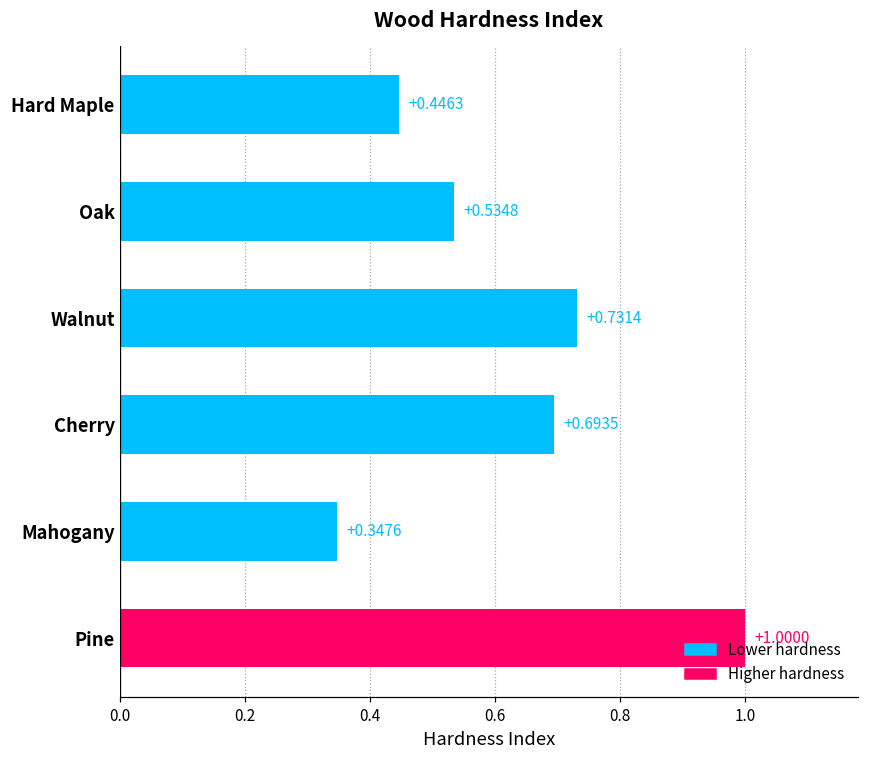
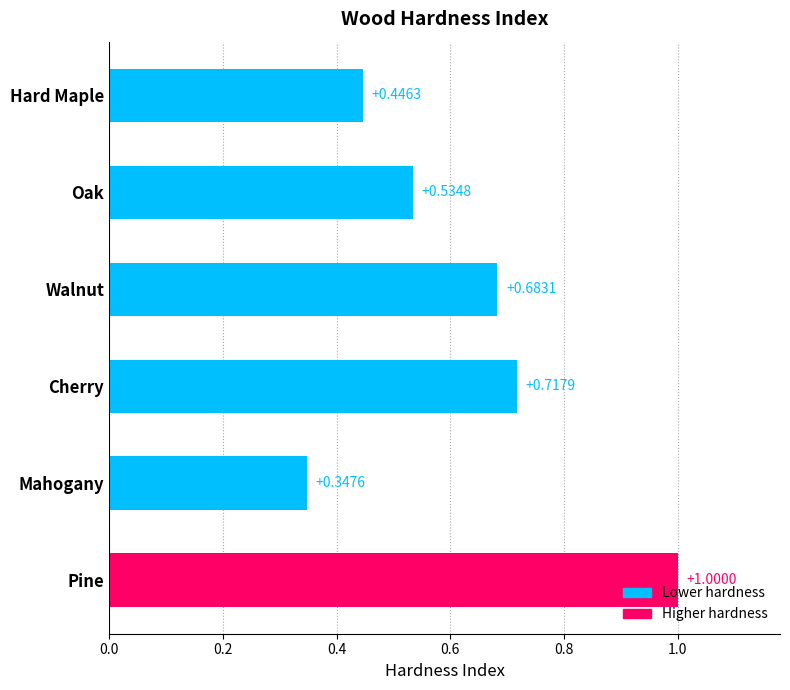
Walnut: +0.7314 -> +0.6831
Cherry: +0.6935 -> +0.7179
